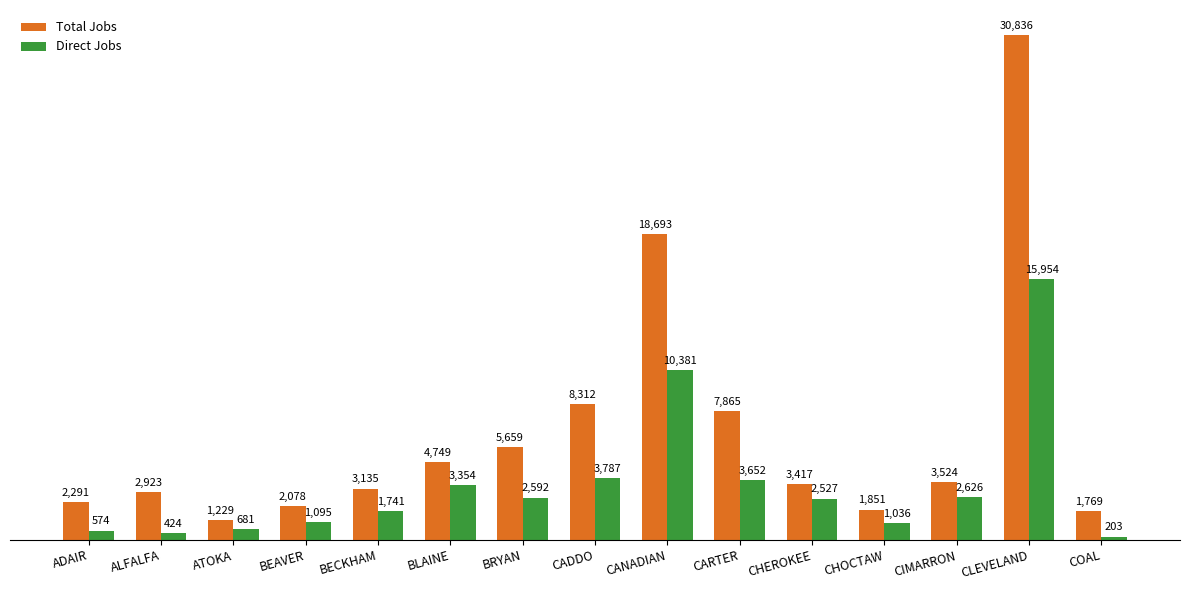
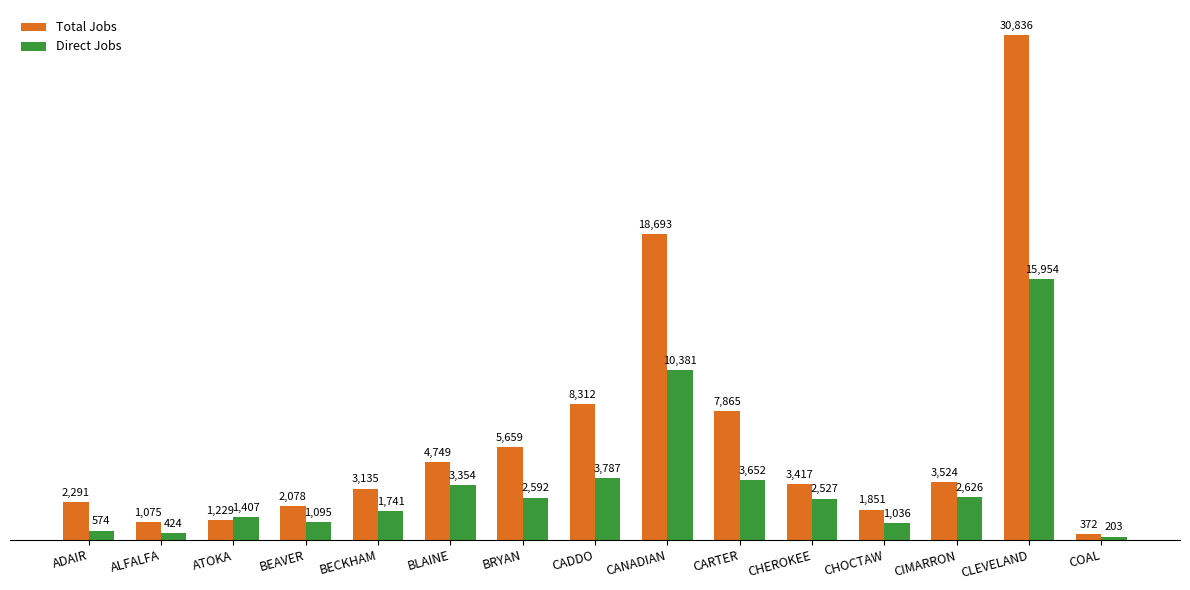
Total Jobs, ALFALFA: 2,923 -> 1,075
Direct Jobs, ATOKA: 681 -> 1,407
Total Jobs, COAL: 1,769 -> 372
